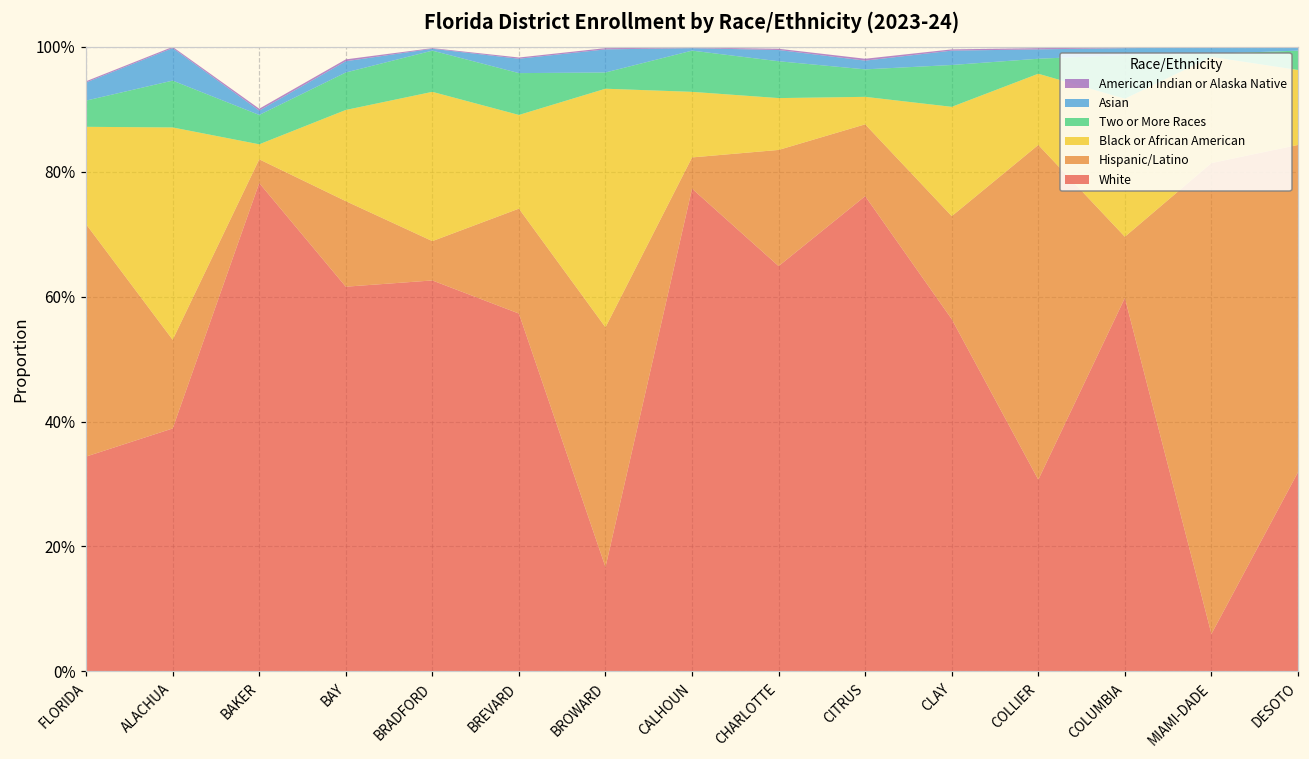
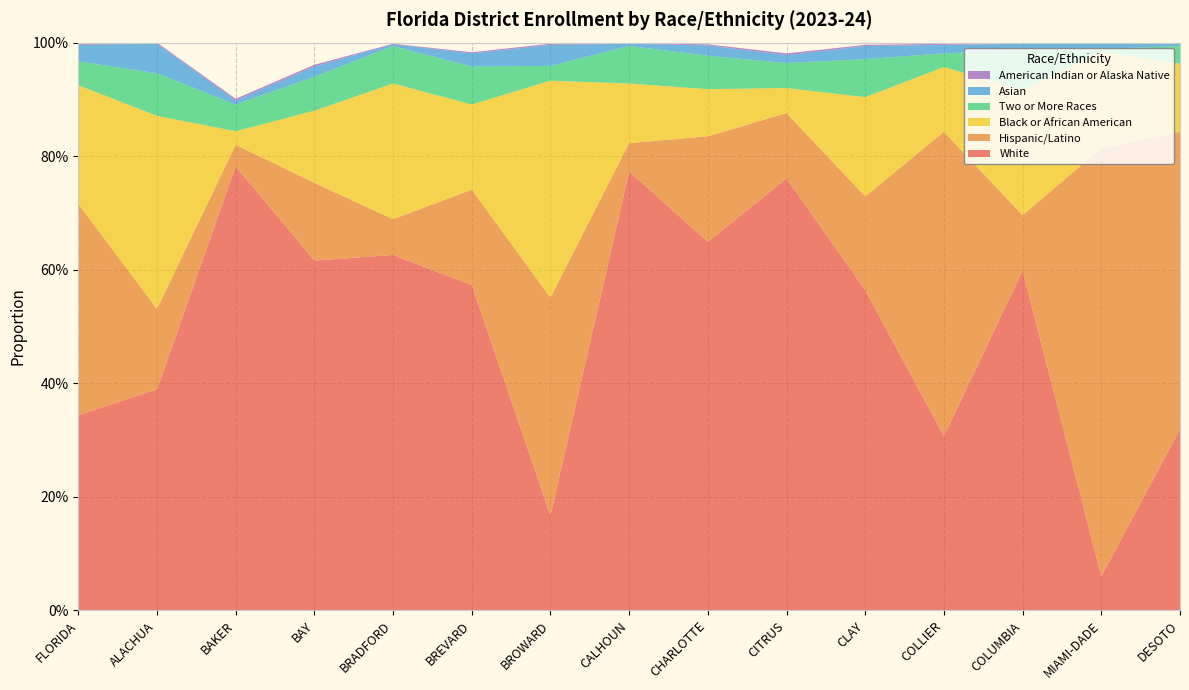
Black or African American, FLORIDA: 16% -> 21%
Black or African American, BAY: 15% -> 13%
